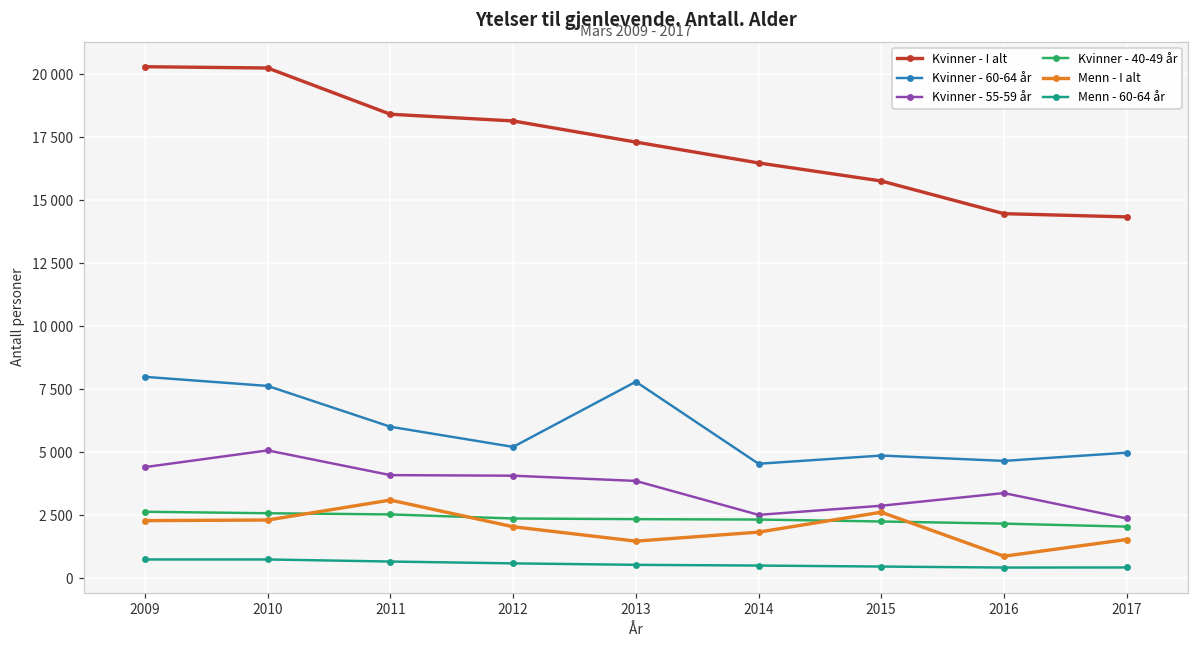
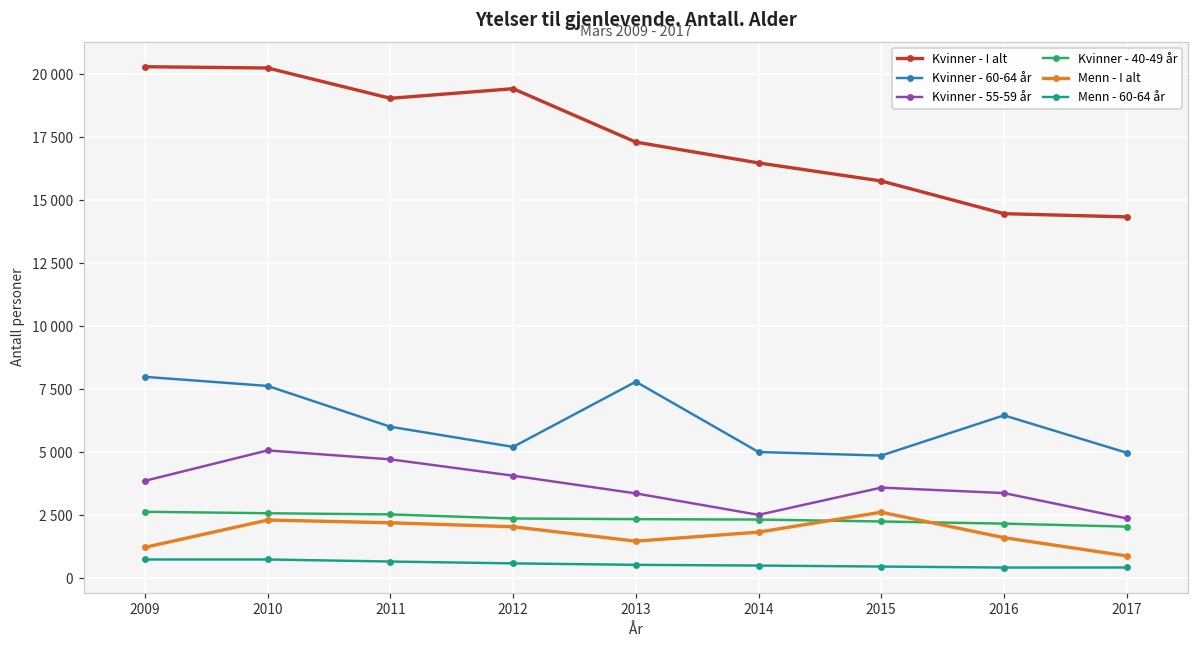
Kvinner - 55-59 år, 2009: 4400 -> 3900
Menn - I alt, 2009: 2300 -> 1200
Kvinner - I alt, 2011: 18400 -> 19000
Kvinner - 55-59 år, 2011: 4100 -> 4700
Menn - I alt, 2011: 3100 -> 2200
Kvinner - I alt, 2012: 18100 -> 19400
Kvinner - 55-59 år, 2013: 3900 -> 3400
Kvinner - 60-64 år, 2014: 4500 -> 5000
Kvinner - 55-59 år, 2015: 2900 -> 3600
Kvinner - 60-64 år, 2016: 4600 -> 6500
Menn - I alt, 2016: 900 -> 1600
Menn - I alt, 2017: 1500 -> 900
